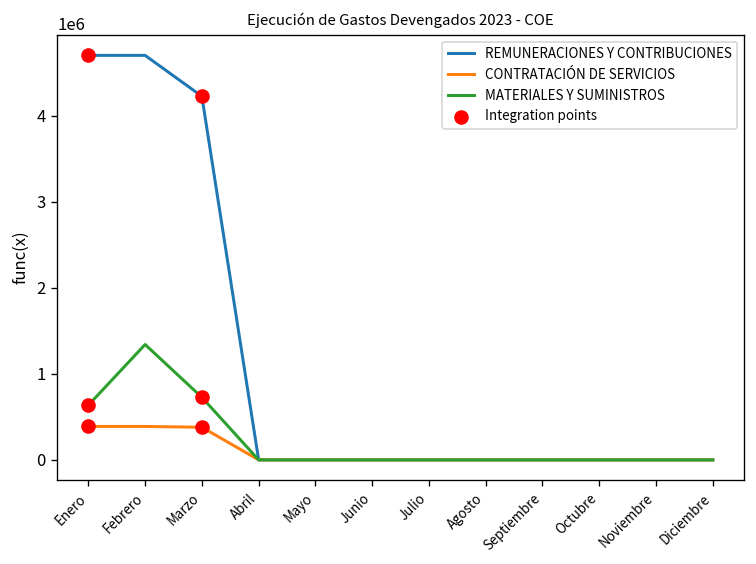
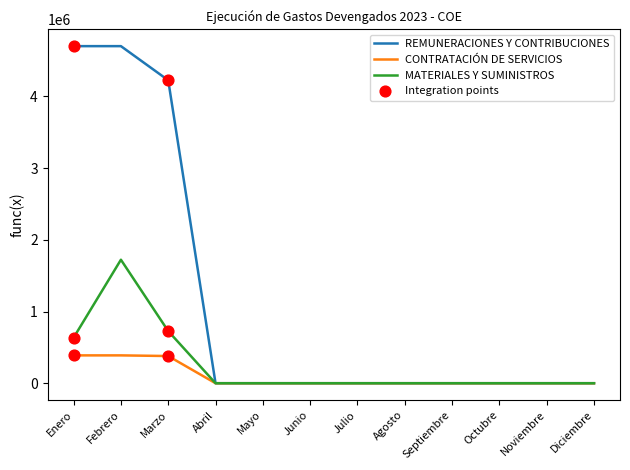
MATERIALES Y SUMINISTROS, Febrero: 1300000 -> 1700000
